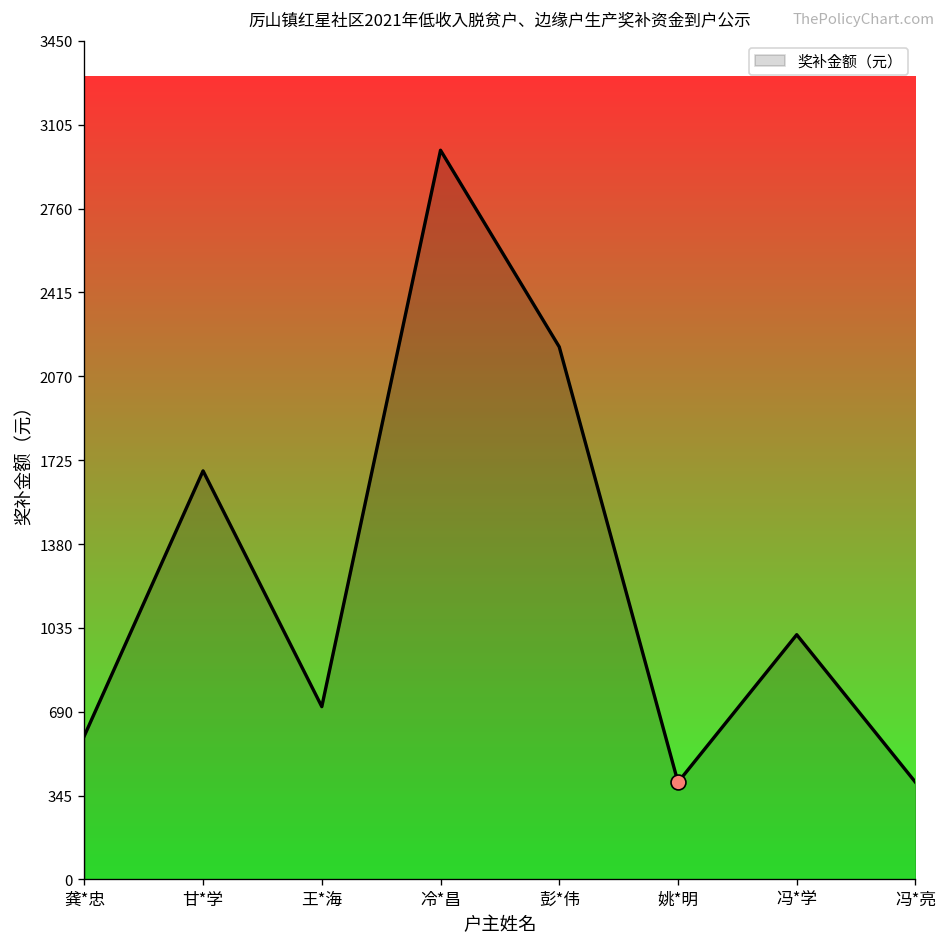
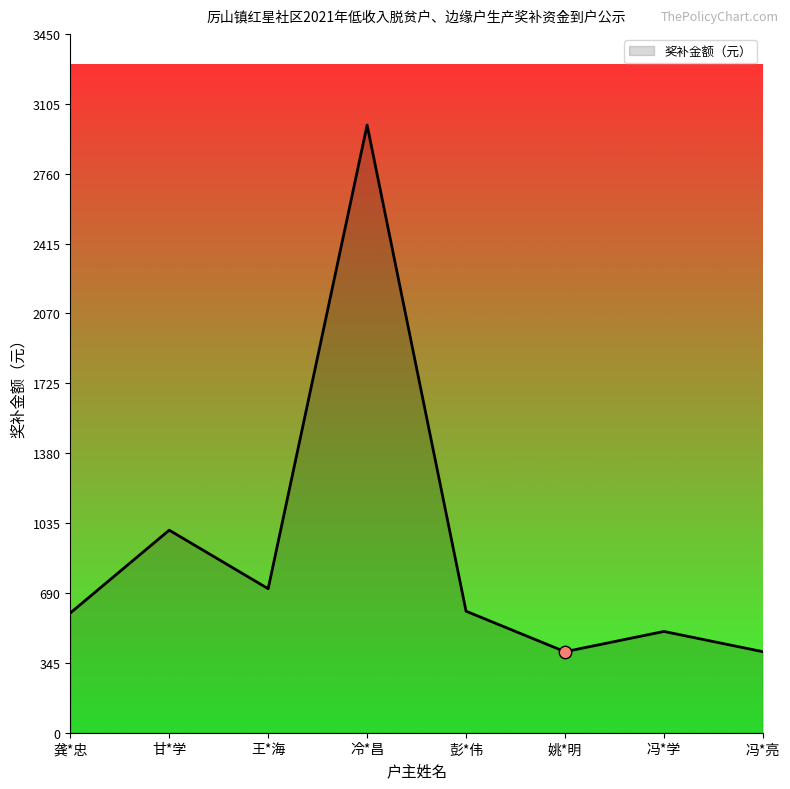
奖补金额（元）, 甘*学: 1680 -> 1000
奖补金额（元）, 彭*伟: 2190 -> 600
奖补金额（元）, 冯*学: 1010 -> 500
